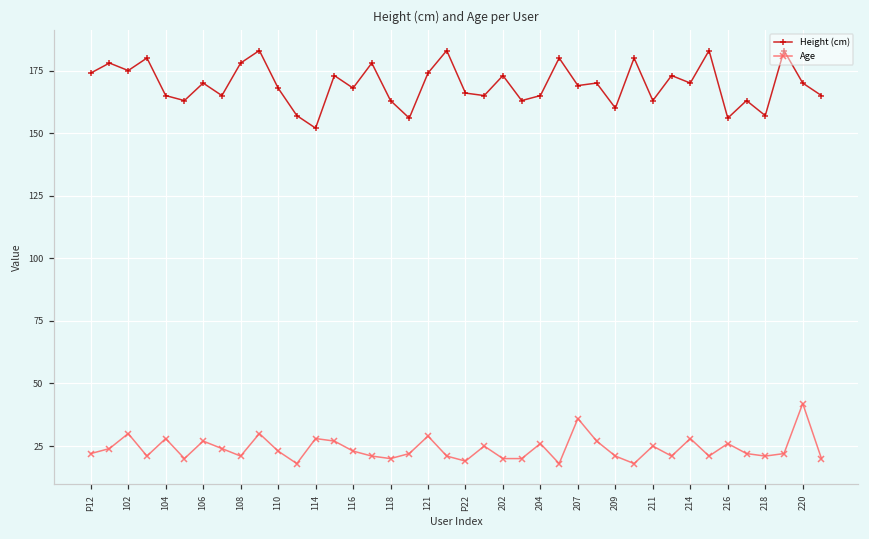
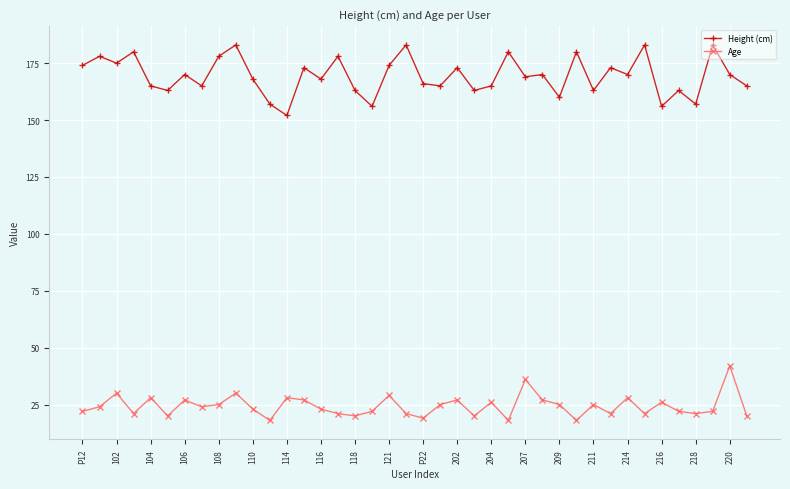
Age, 108: 21 -> 25
Age, 202: 20 -> 27
Age, 209: 21 -> 25
